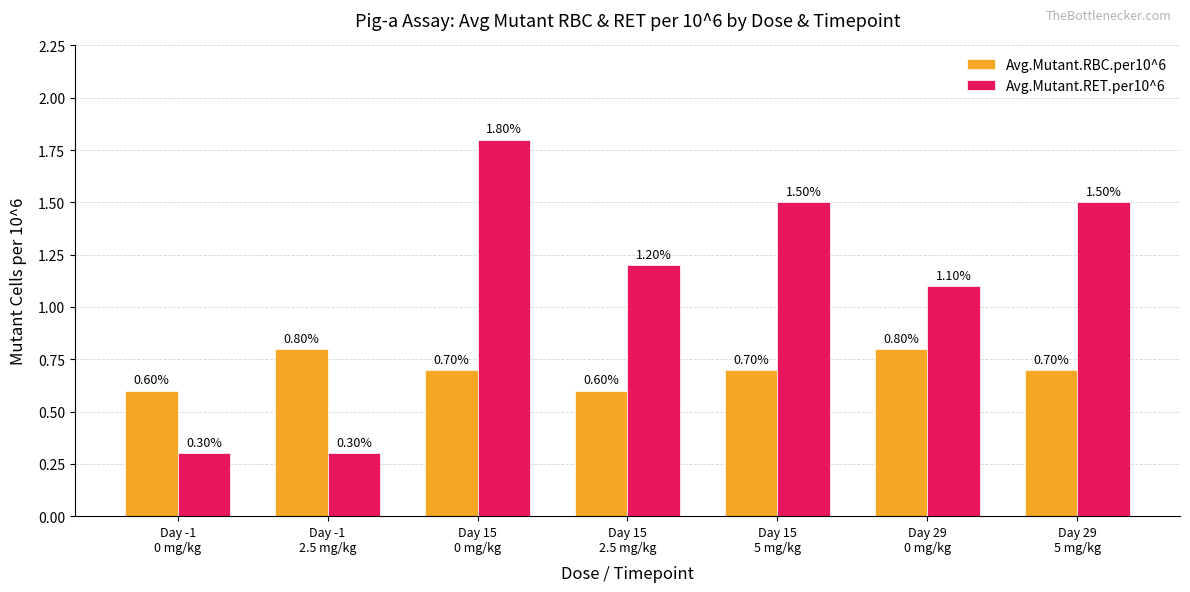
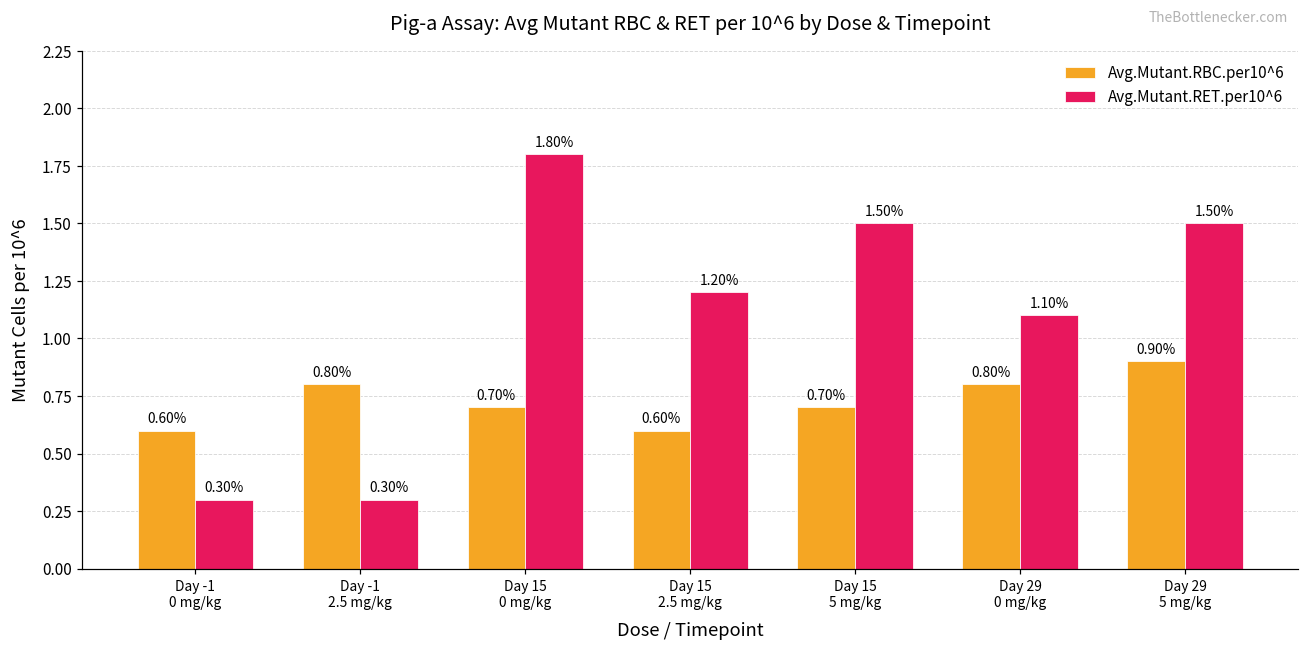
Avg.Mutant.RBC.per10^6, Day 29 5 mg/kg: 0.70% -> 0.90%
